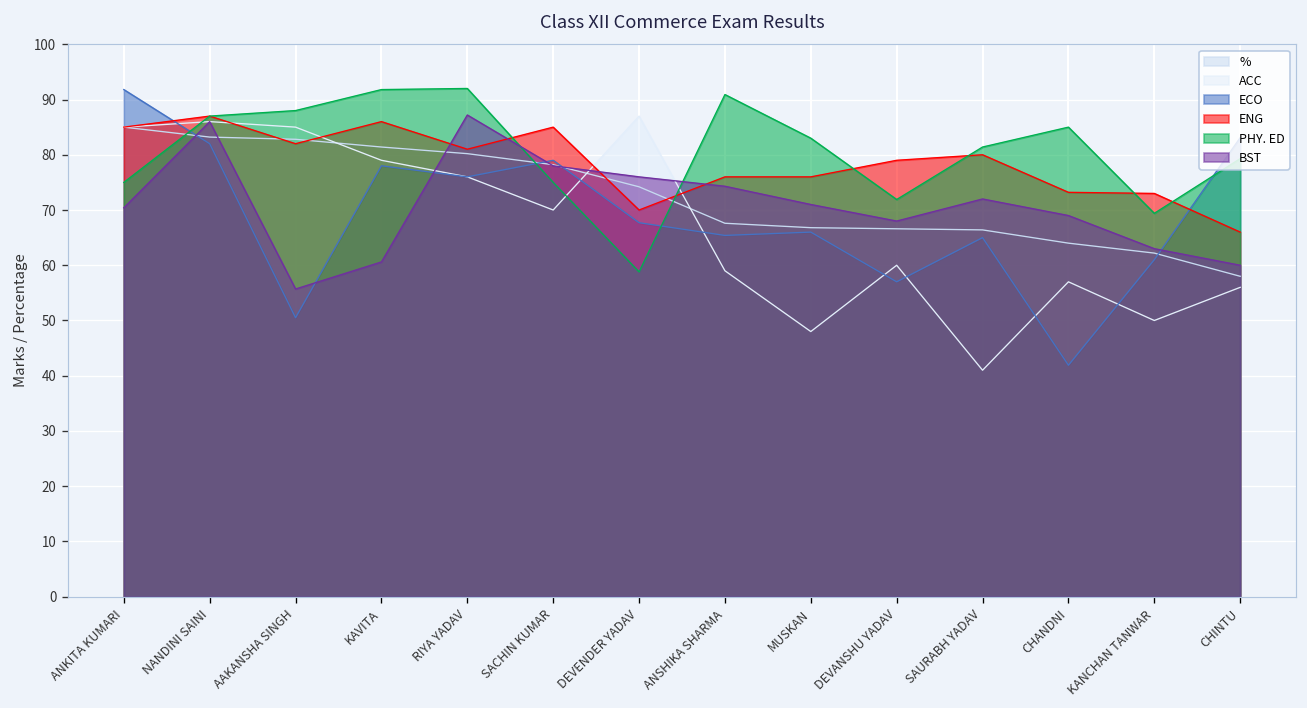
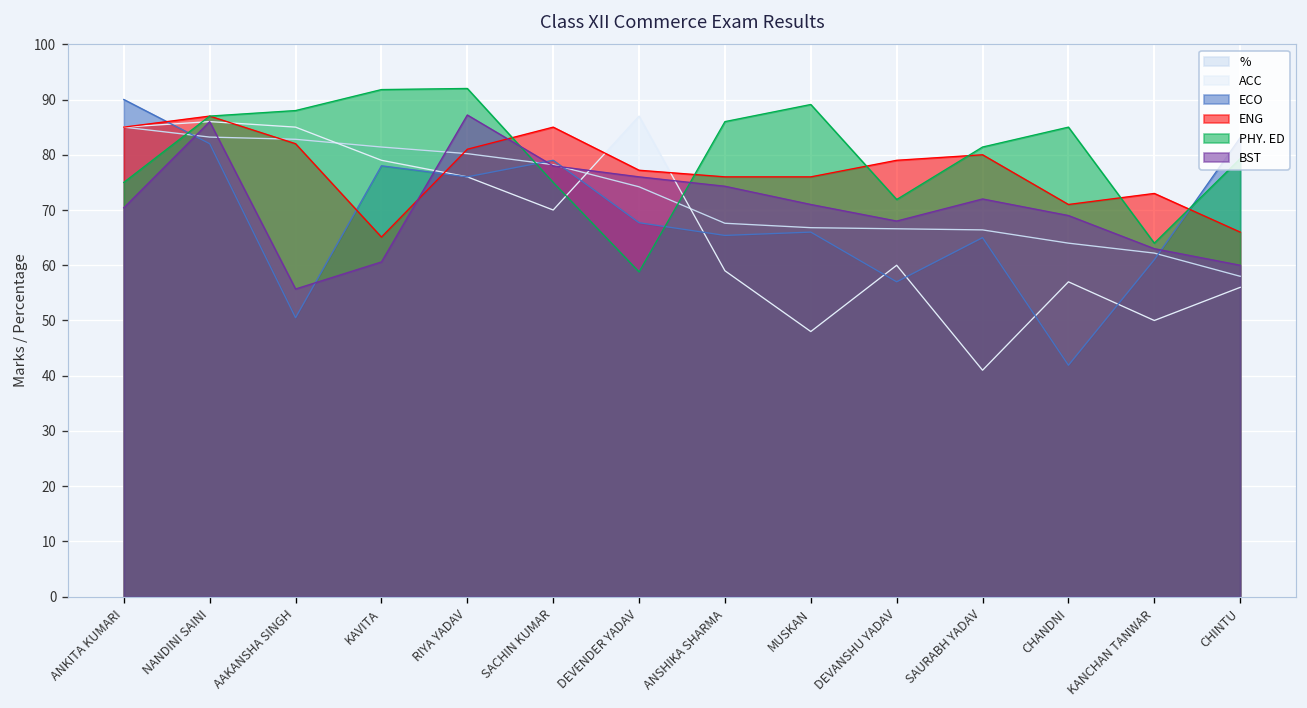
ECO, ANKITA KUMARI: 92 -> 90
ENG, KAVITA: 86 -> 65
ENG, DEVENDER YADAV: 70 -> 77
PHY. ED, ANSHIKA SHARMA: 91 -> 86
PHY. ED, MUSKAN: 83 -> 89
ENG, CHANDNI: 73 -> 71
PHY. ED, KANCHAN TANWAR: 69 -> 64
